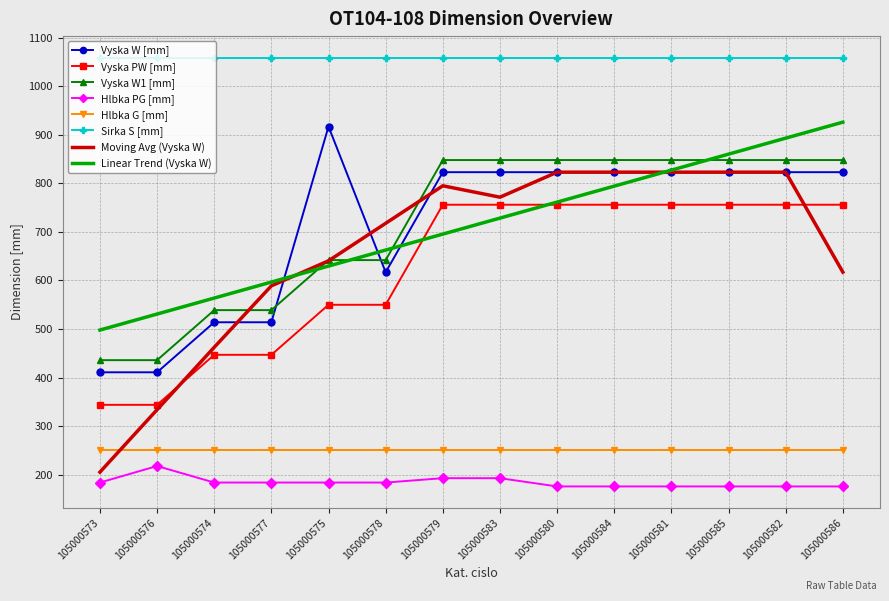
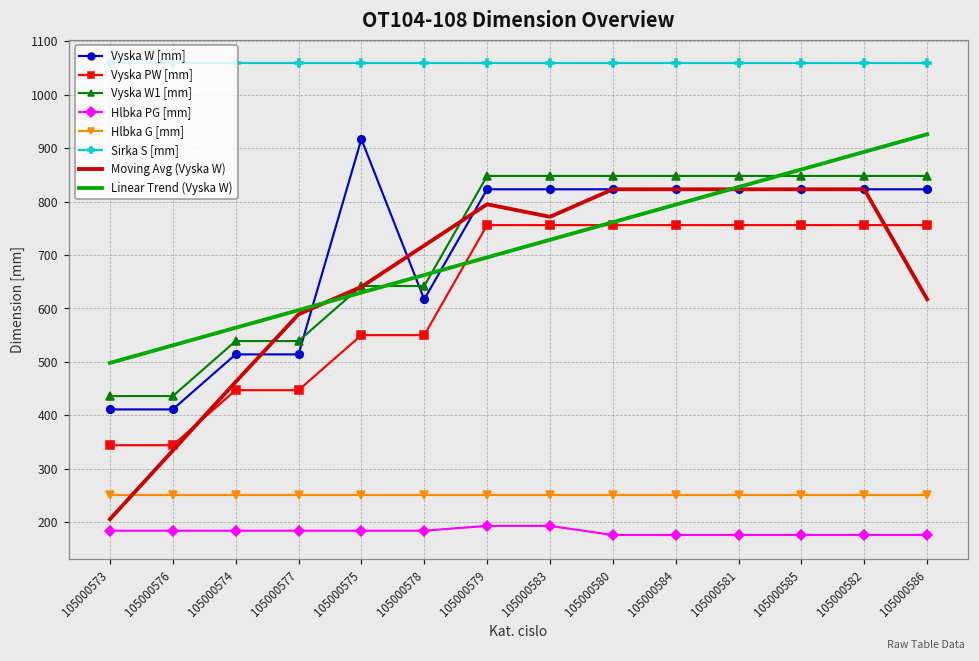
Hlbka PG [mm], 105000576: 220 -> 180
